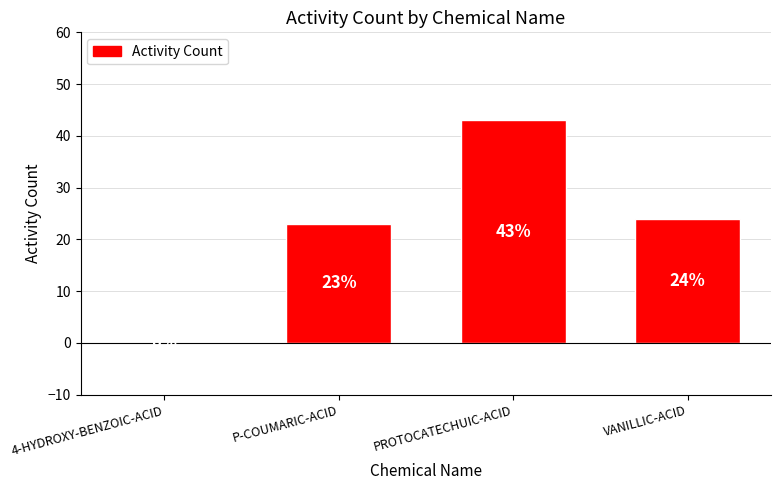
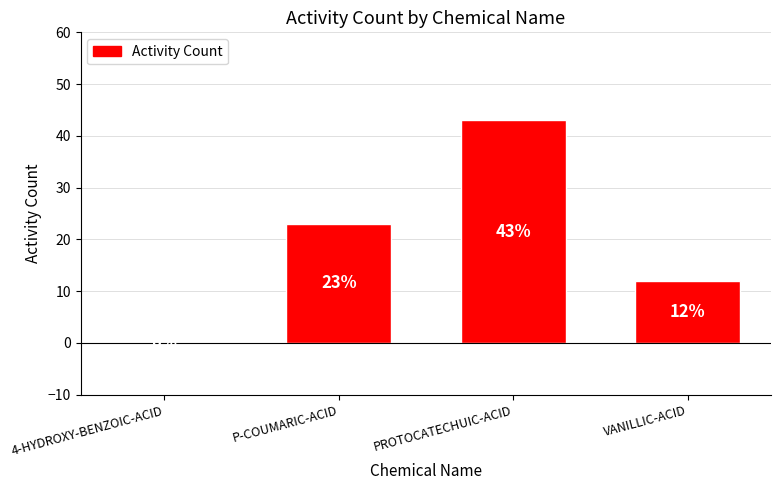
VANILLIC-ACID: 24% -> 12%
